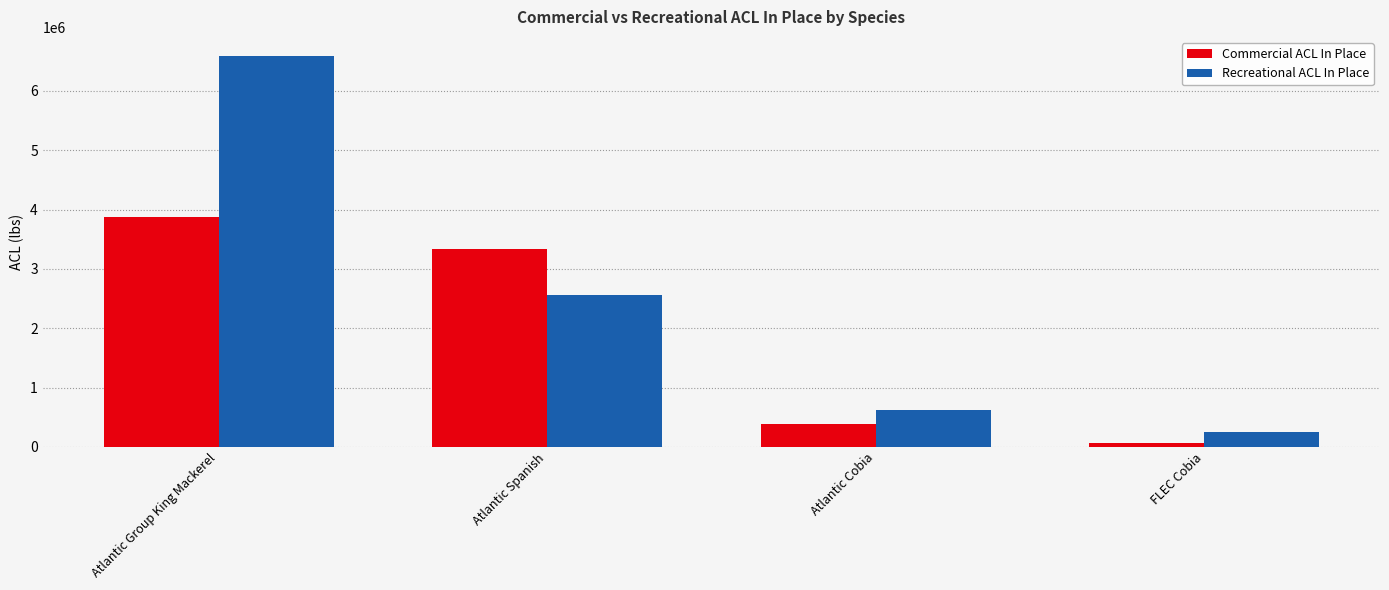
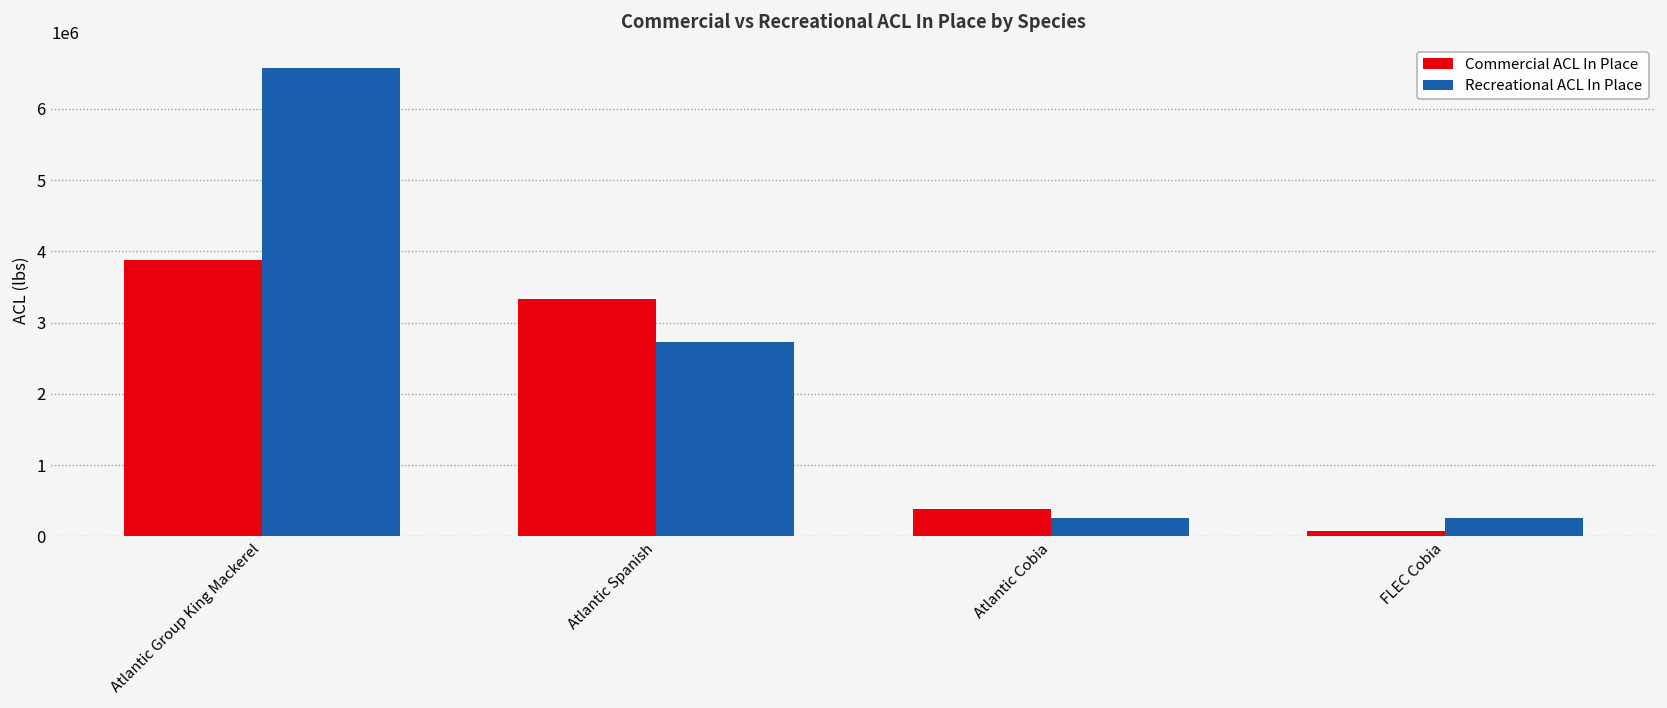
Recreational ACL In Place, Atlantic Spanish: 2600000 -> 2700000
Recreational ACL In Place, Atlantic Cobia: 600000 -> 300000
